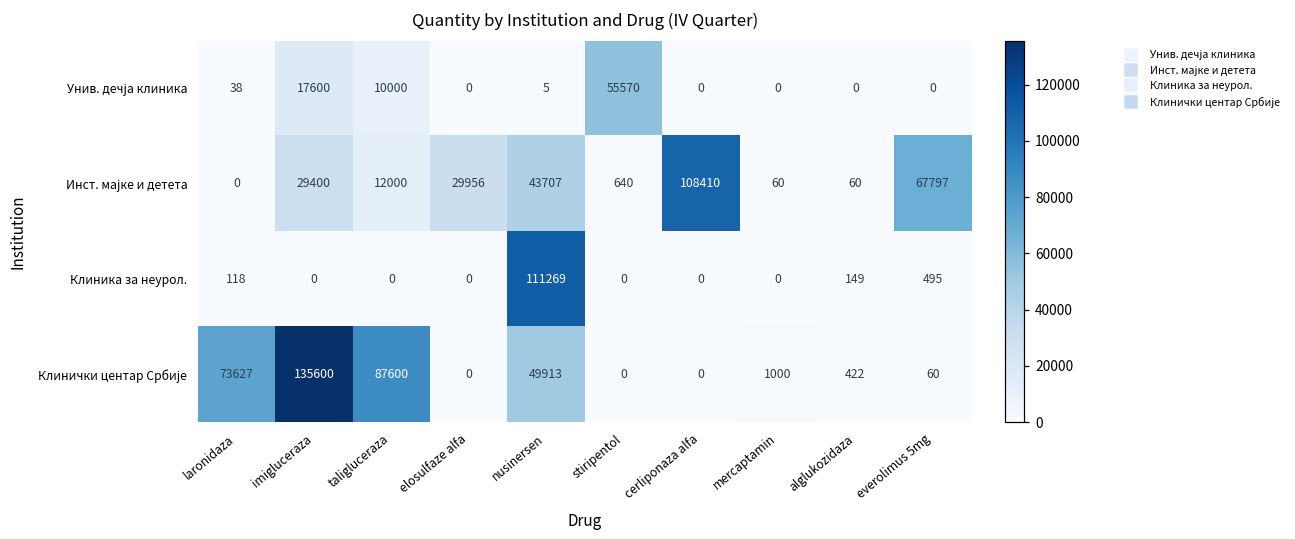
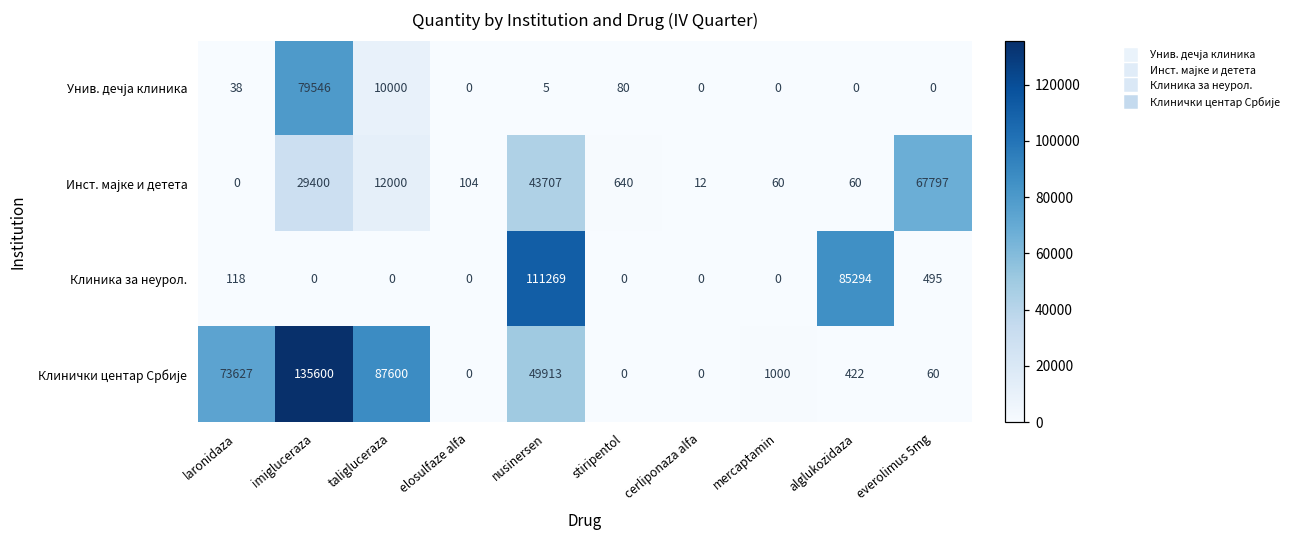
Унив. дечја клиника, imigluceraza: 17600 -> 79546
Унив. дечја клиника, stiripentol: 55570 -> 80
Инст. мајке и детета, elosulfaze alfa: 29956 -> 104
Инст. мајке и детета, cerliponaza alfa: 108410 -> 12
Клиника за неурол., alglukozidaza: 149 -> 85294
